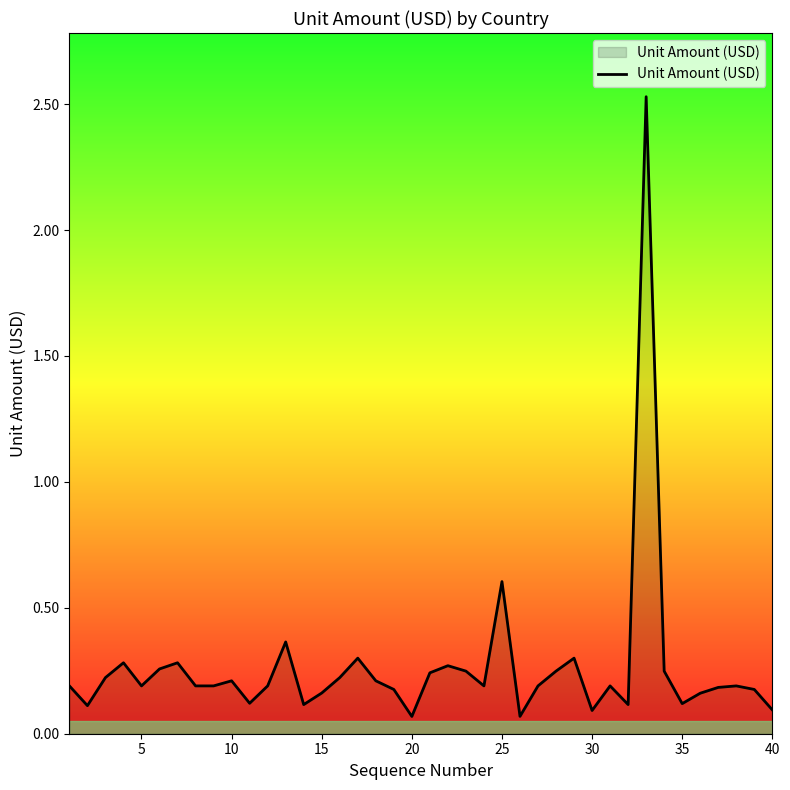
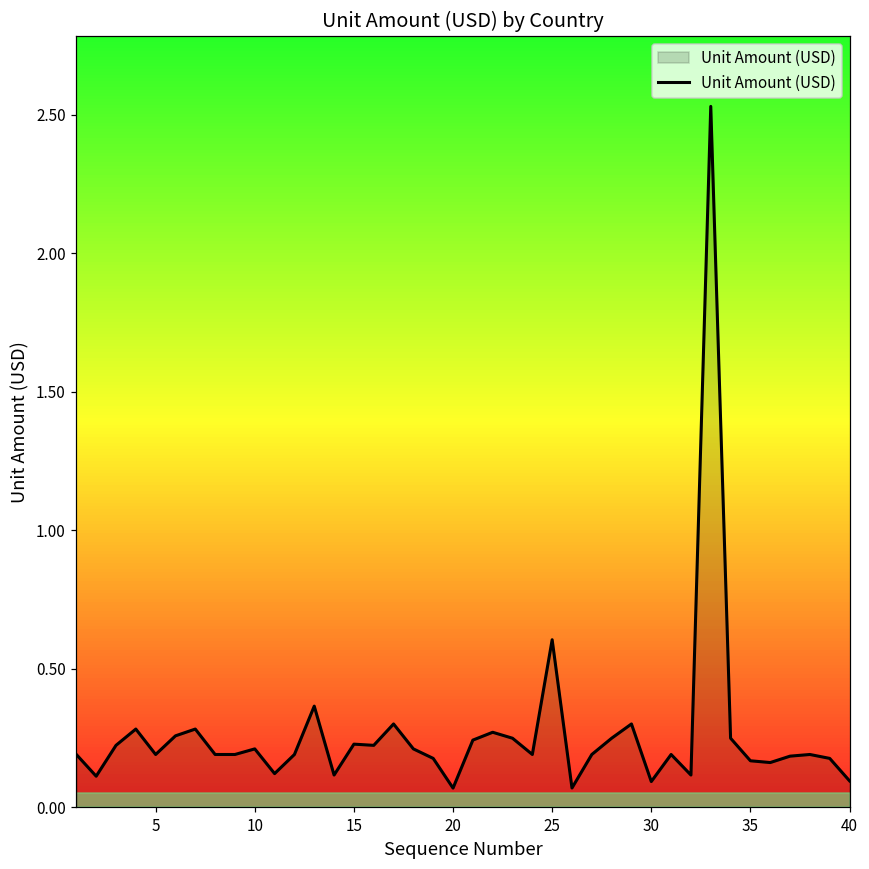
15: 0.16 -> 0.23
35: 0.12 -> 0.17
